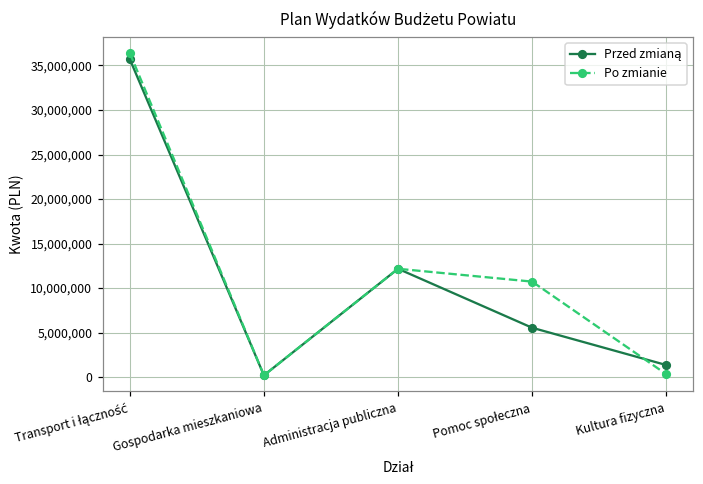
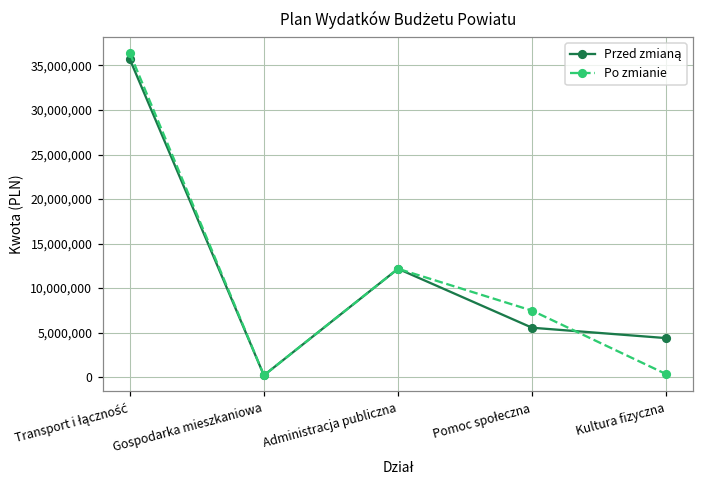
Po zmianie, Pomoc społeczna: 11,000,000 -> 7,000,000
Przed zmianą, Kultura fizyczna: 1,000,000 -> 4,000,000
